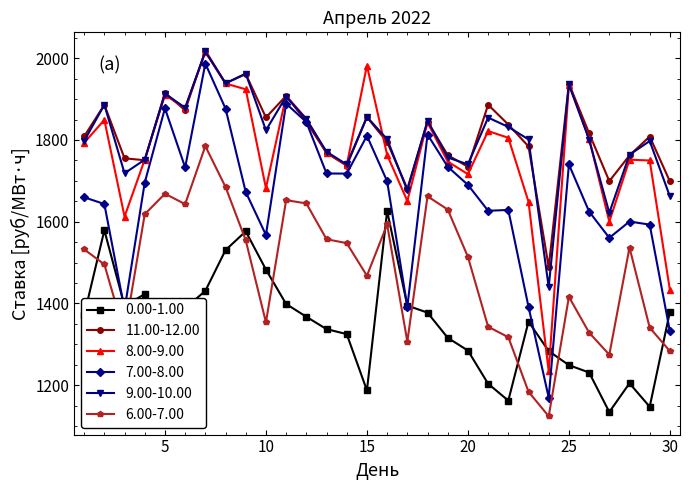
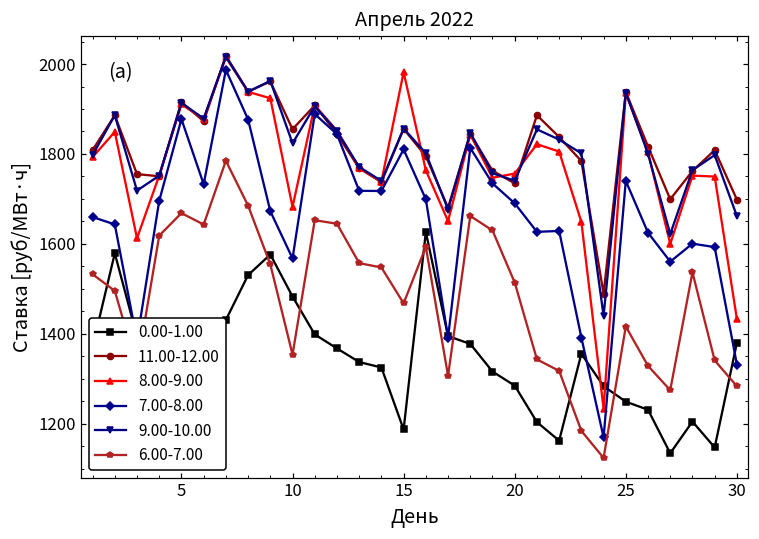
8.00-9.00, 20: 1720 -> 1760
